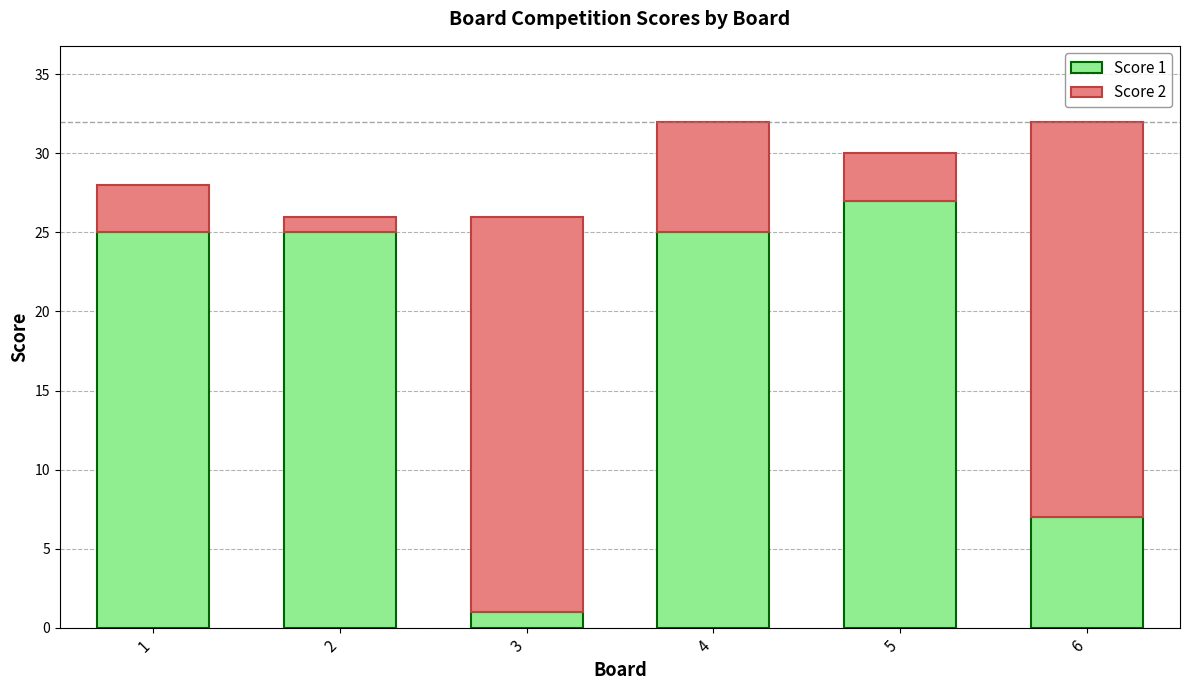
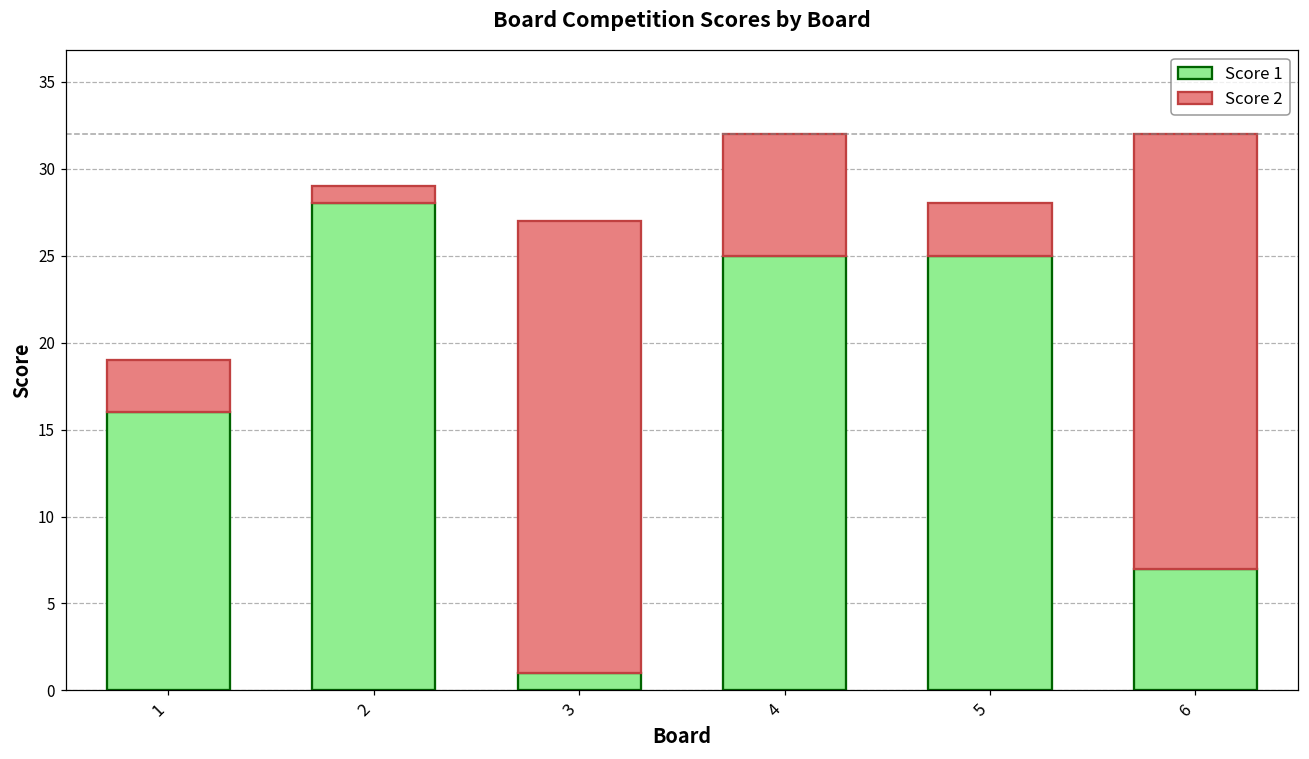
Score 1, 1: 25 -> 16
Score 1, 2: 25 -> 28
Score 2, 3: 25 -> 26
Score 1, 5: 27 -> 25
